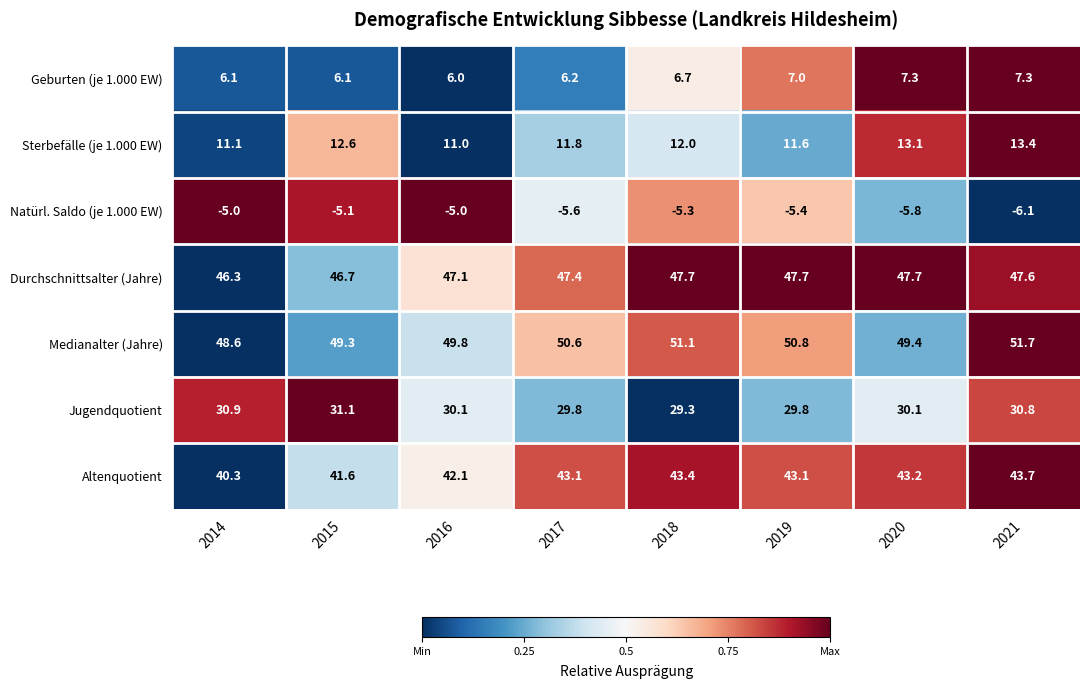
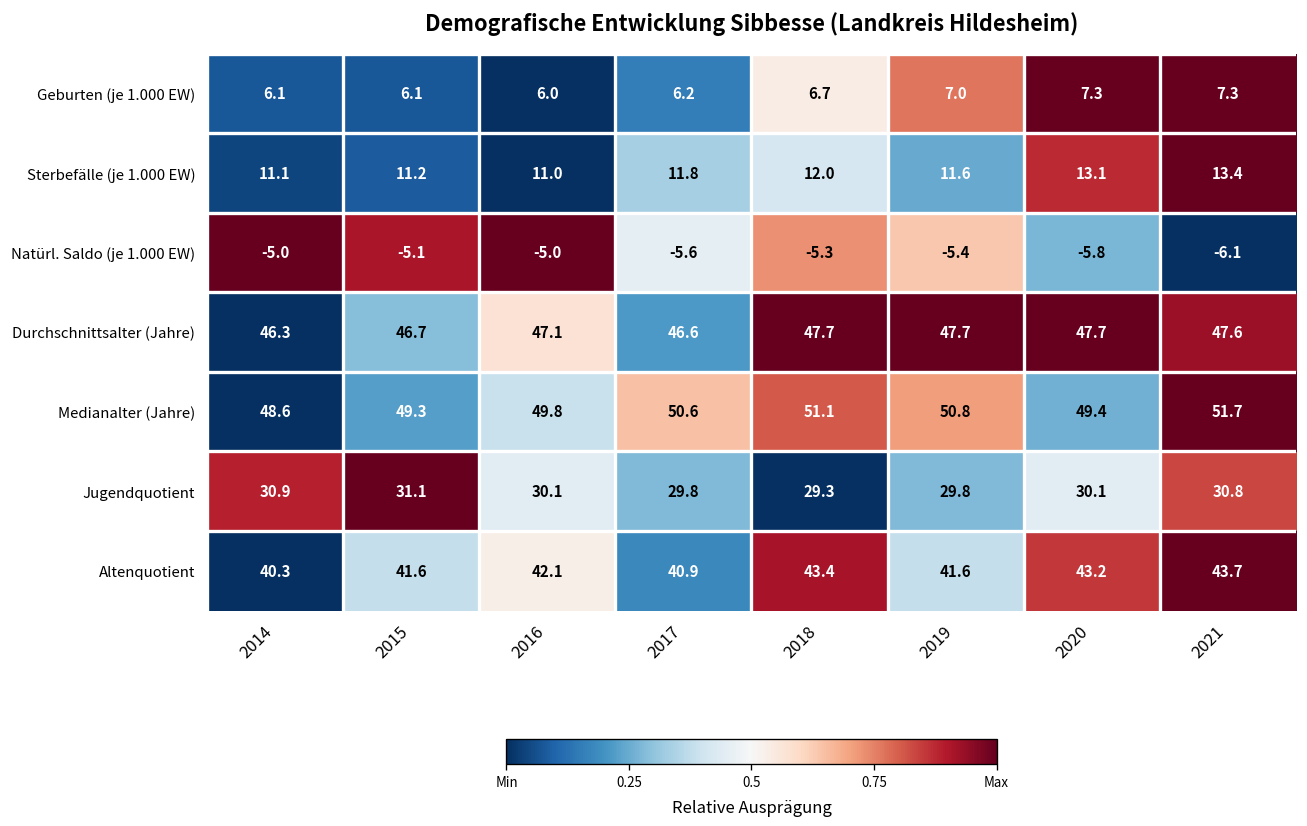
Sterbefälle (je 1.000 EW), 2015: 12.6 -> 11.2
Durchschnittsalter (Jahre), 2017: 47.4 -> 46.6
Altenquotient, 2017: 43.1 -> 40.9
Altenquotient, 2019: 43.1 -> 41.6
